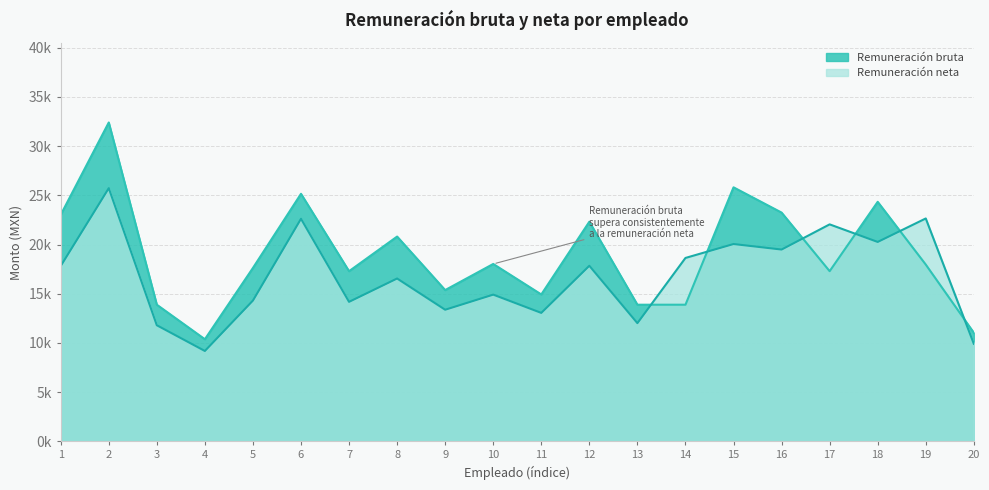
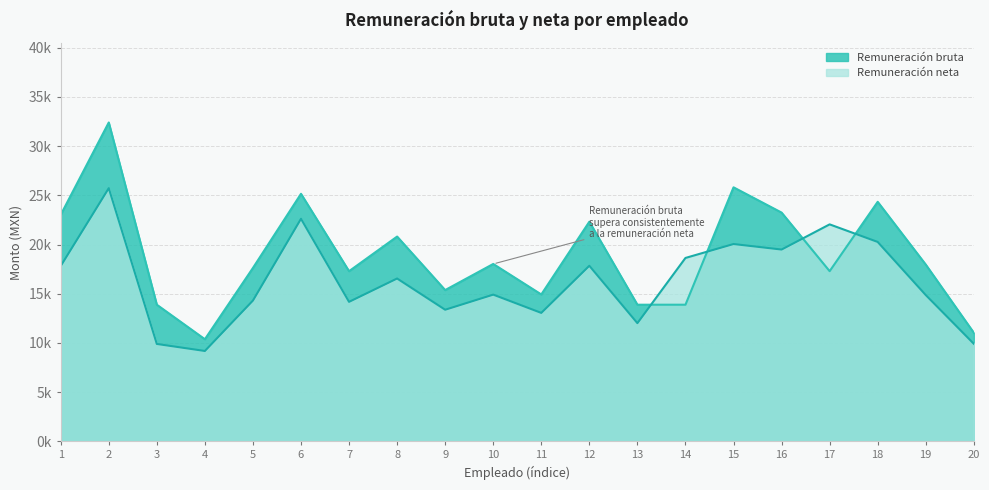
Remuneración neta, 3: 12000 -> 10000
Remuneración neta, 19: 23000 -> 15000
